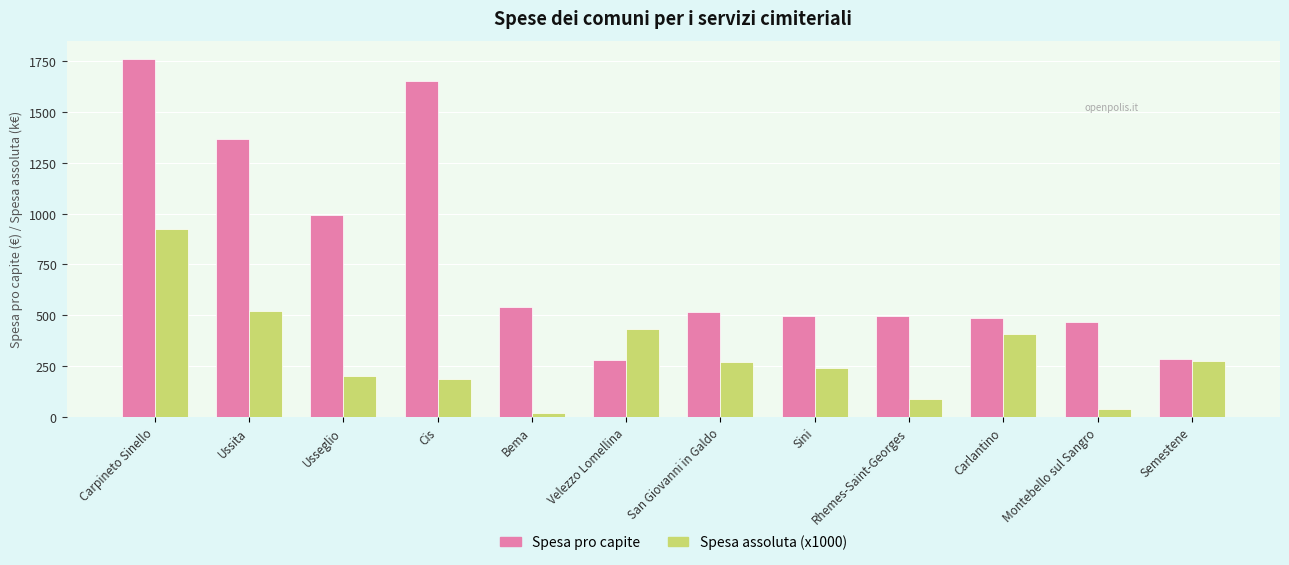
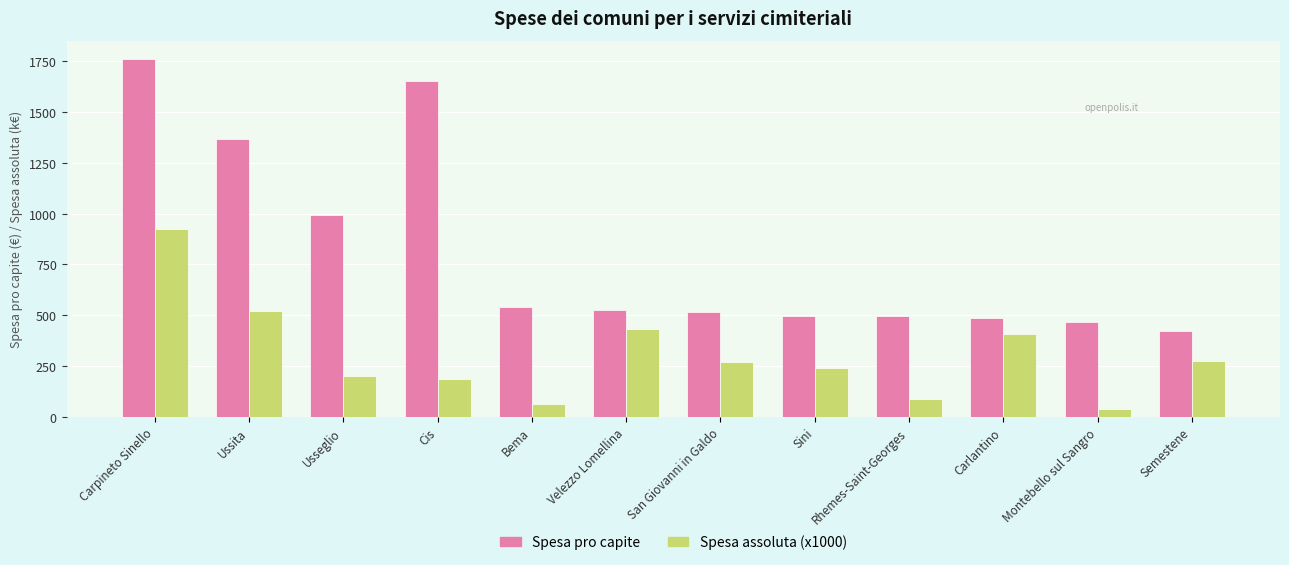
Spesa assoluta (x1000), Bema: 20 -> 60
Spesa pro capite, Velezzo Lomellina: 280 -> 530
Spesa pro capite, Semestene: 290 -> 420
